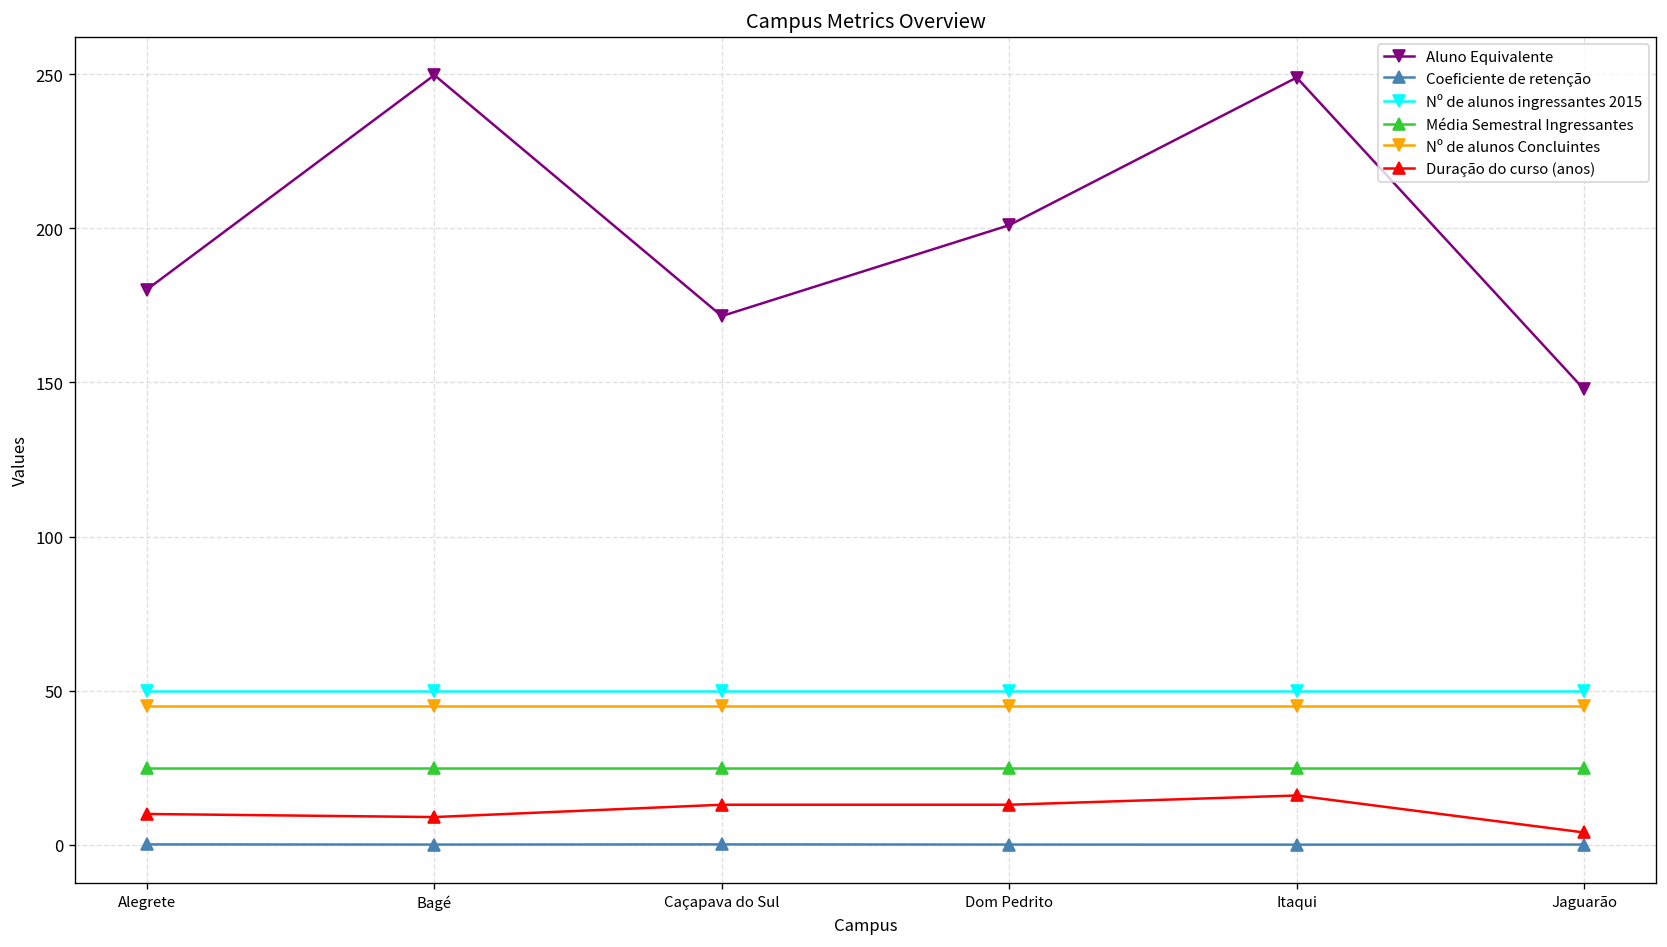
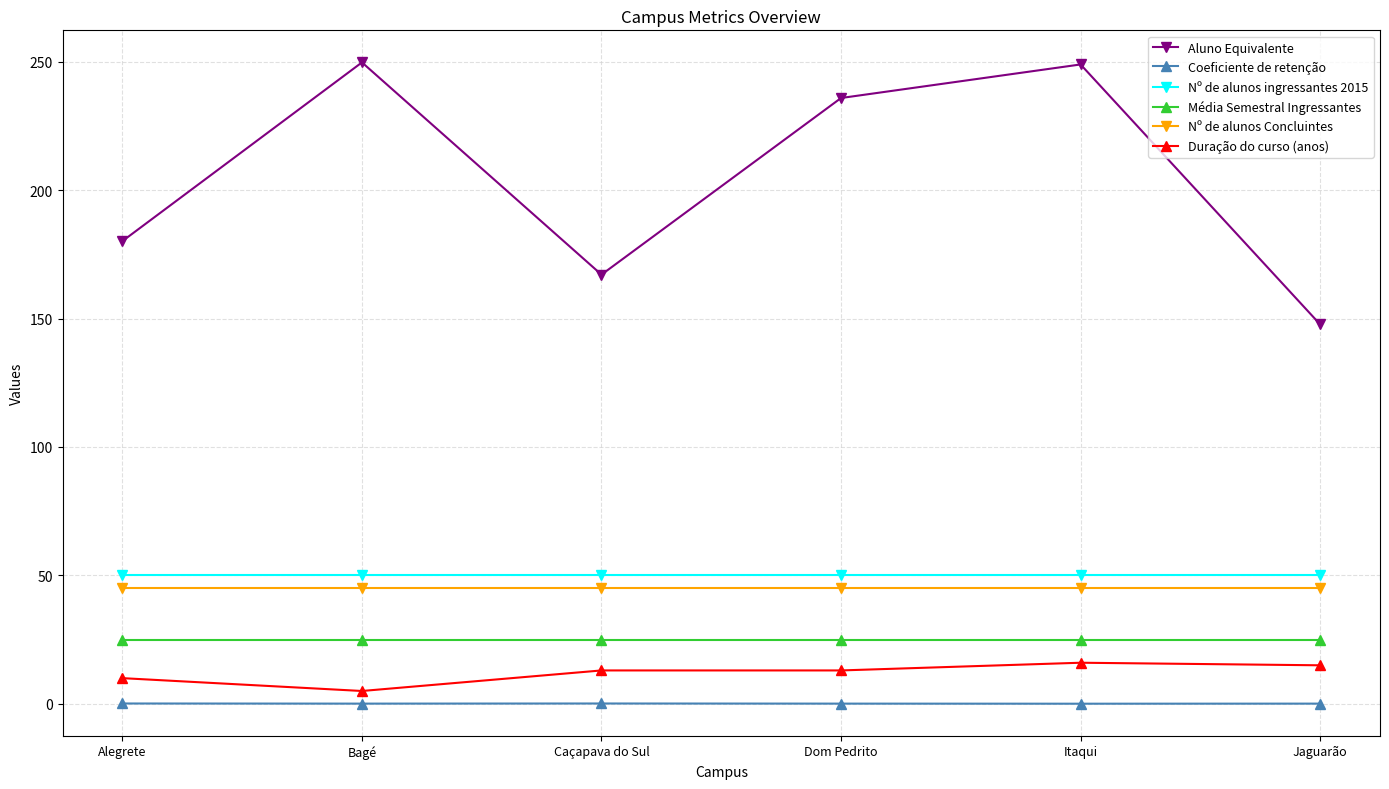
Duração do curso (anos), Bagé: 9 -> 5
Aluno Equivalente, Caçapava do Sul: 172 -> 167
Aluno Equivalente, Dom Pedrito: 201 -> 236
Duração do curso (anos), Jaguarão: 4 -> 15
